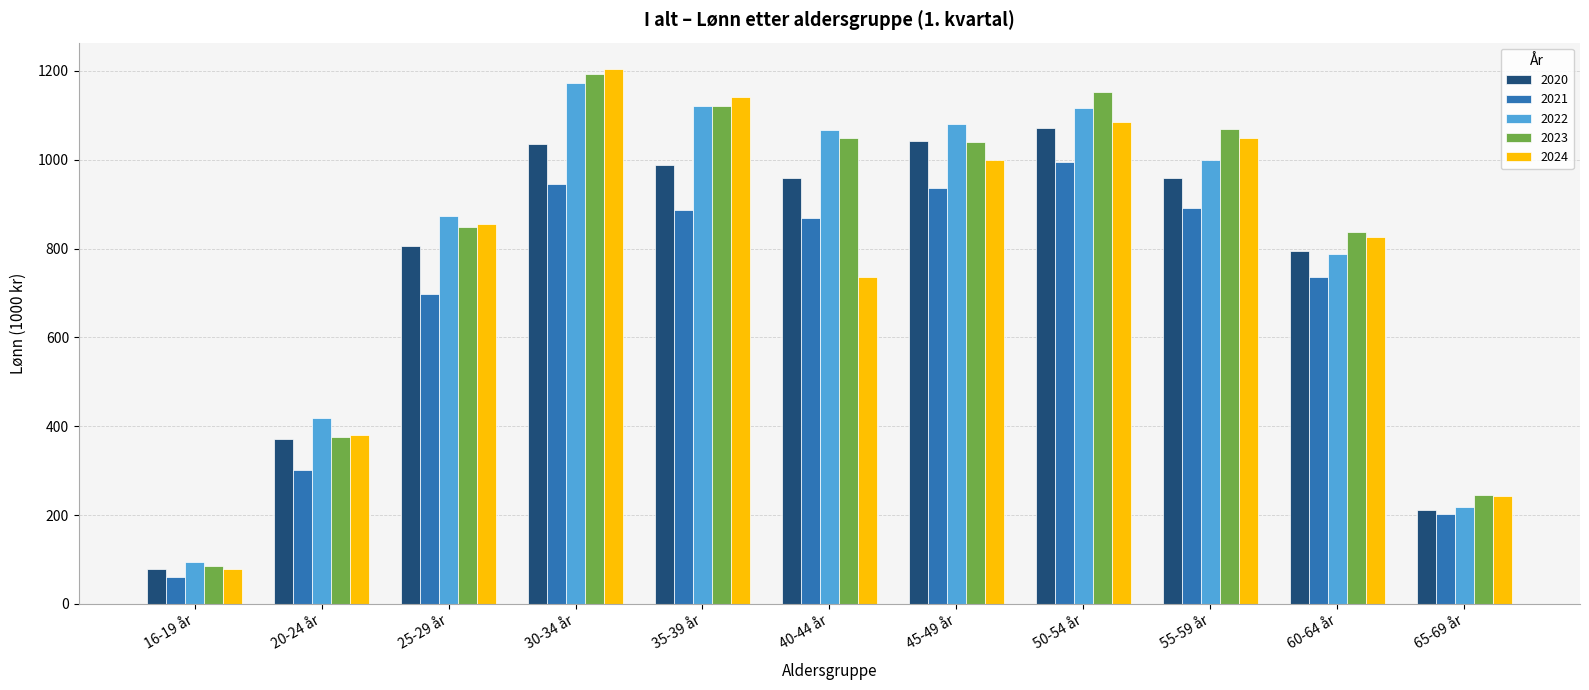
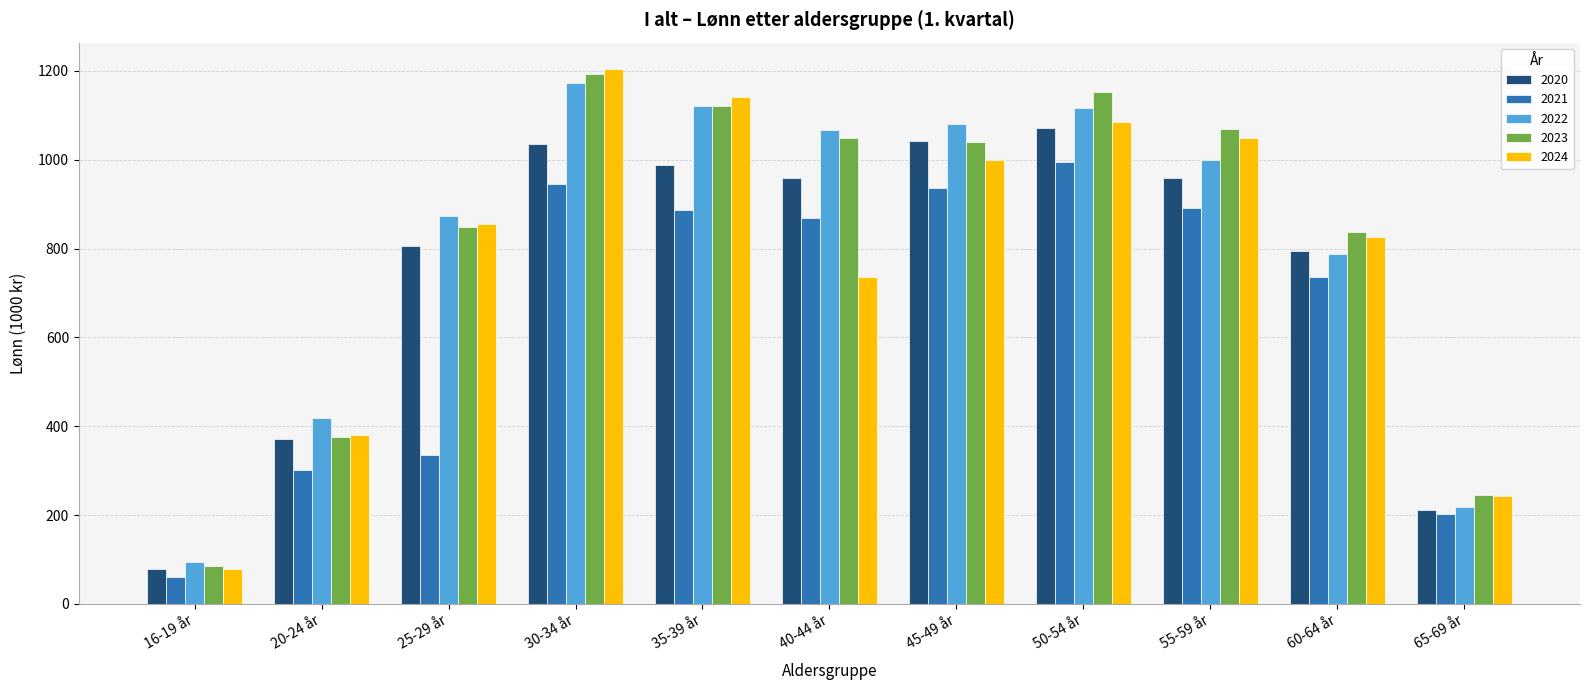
2021, 25-29 år: 700 -> 340
